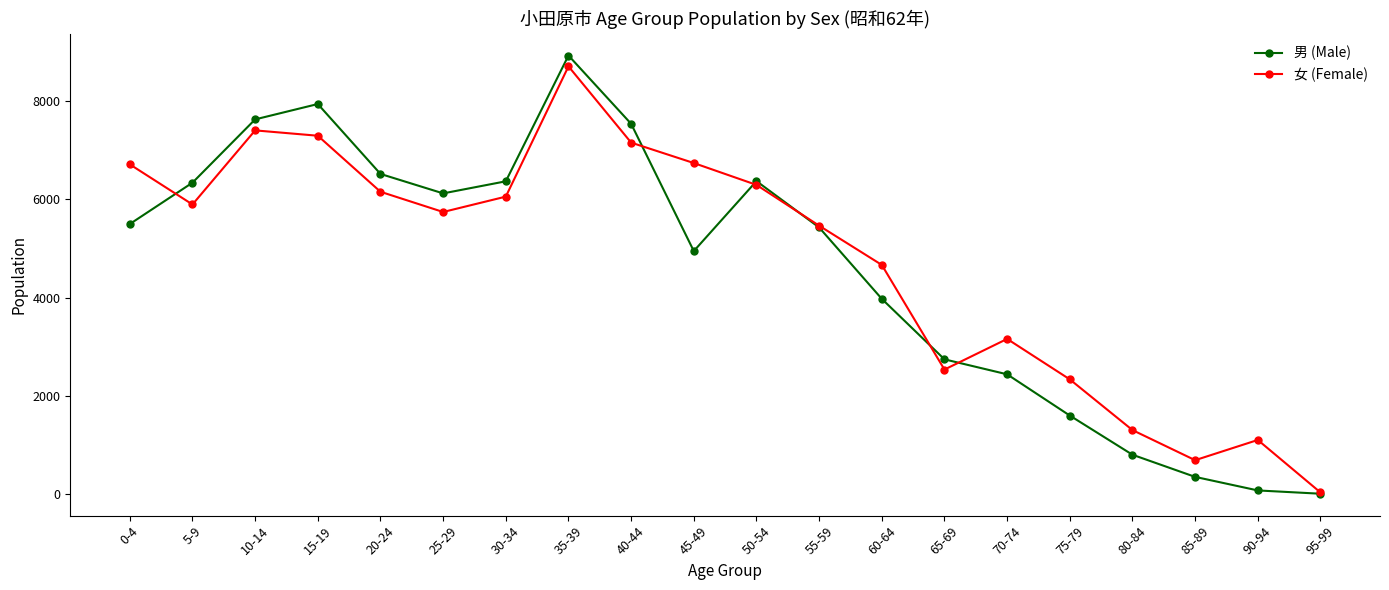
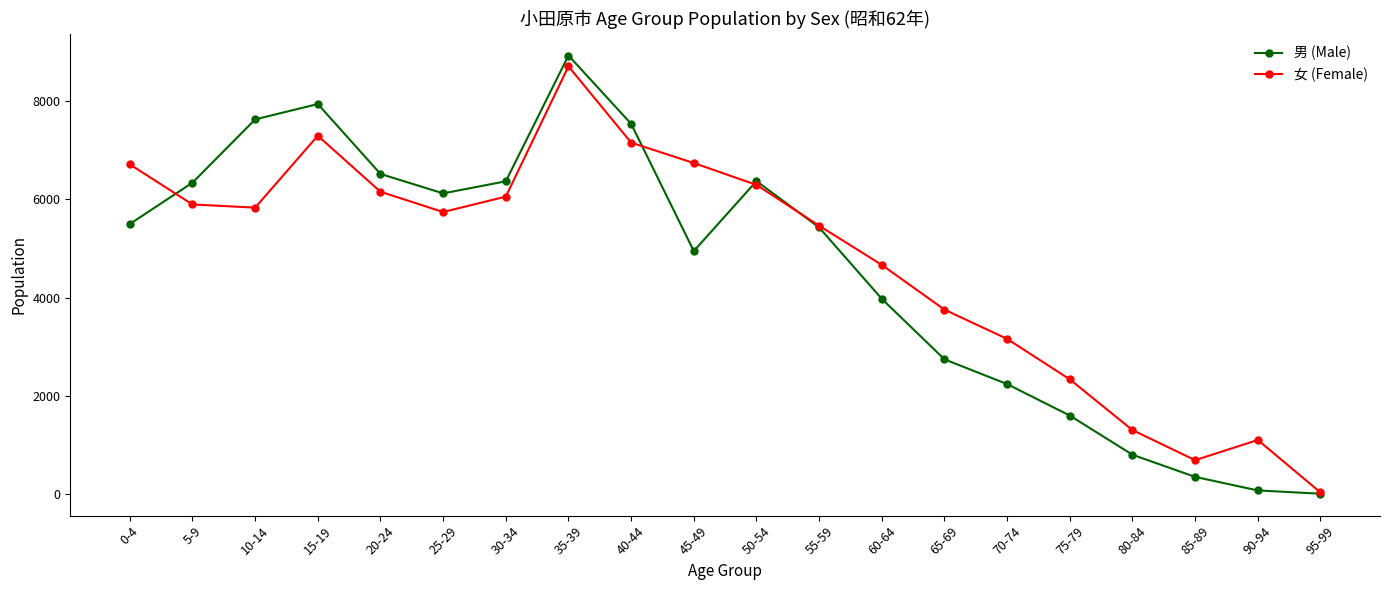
女 (Female), 10-14: 7400 -> 5800
女 (Female), 65-69: 2500 -> 3800
男 (Male), 70-74: 2400 -> 2200
